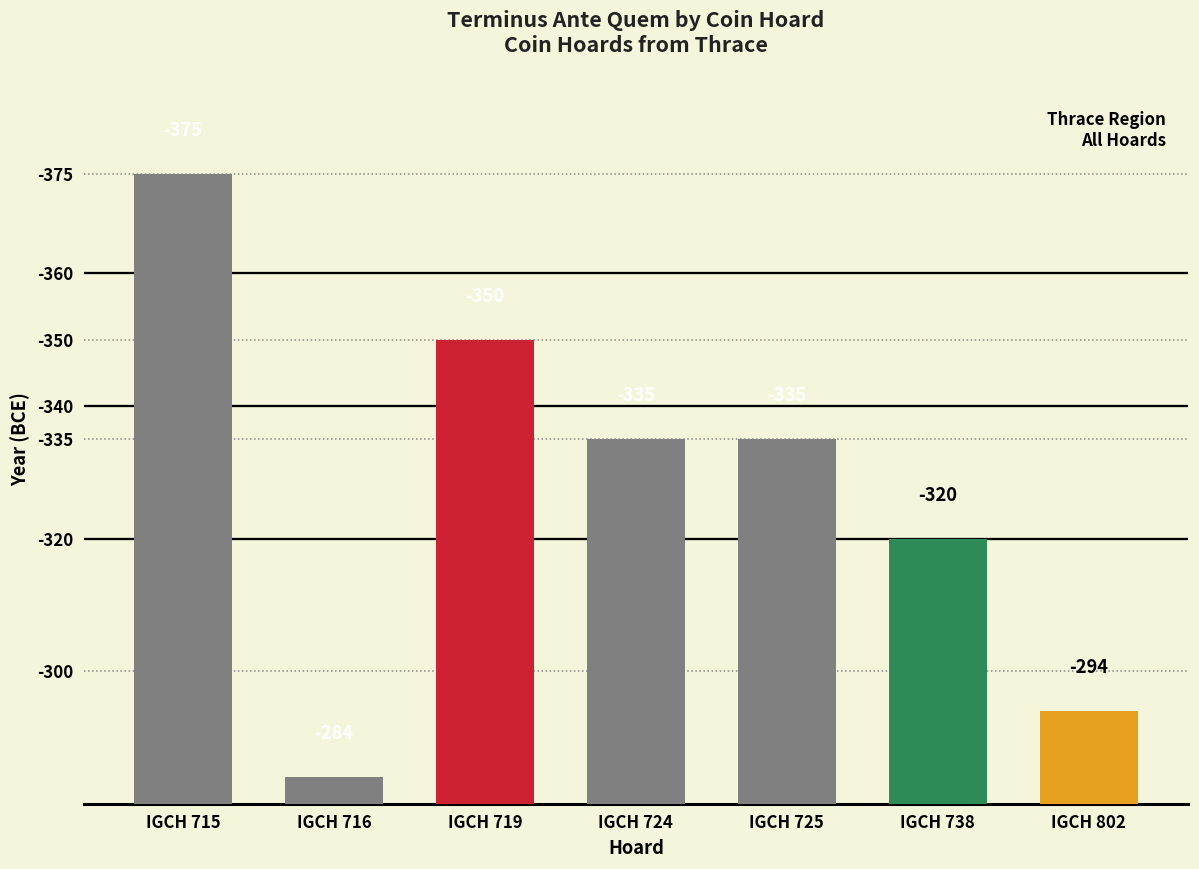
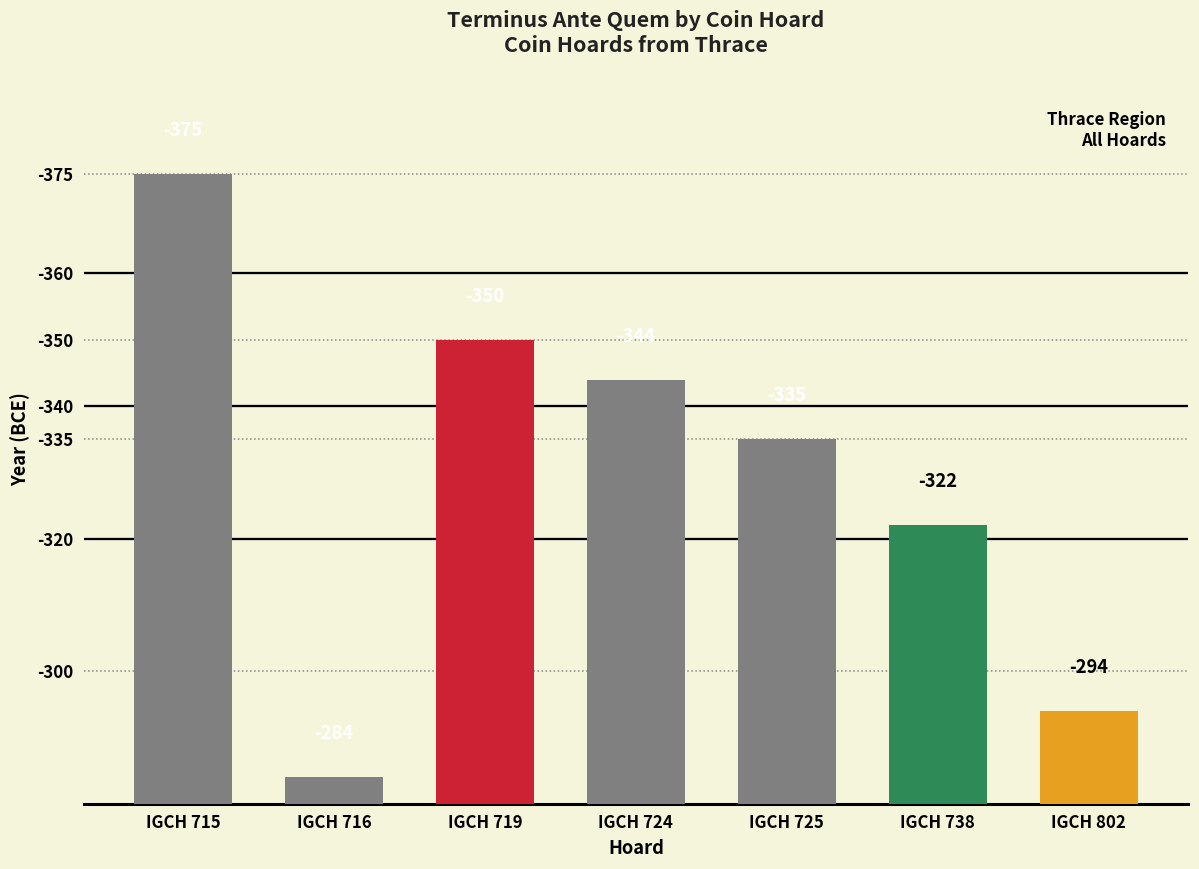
IGCH 724: -335 -> -344
IGCH 738: -320 -> -322
